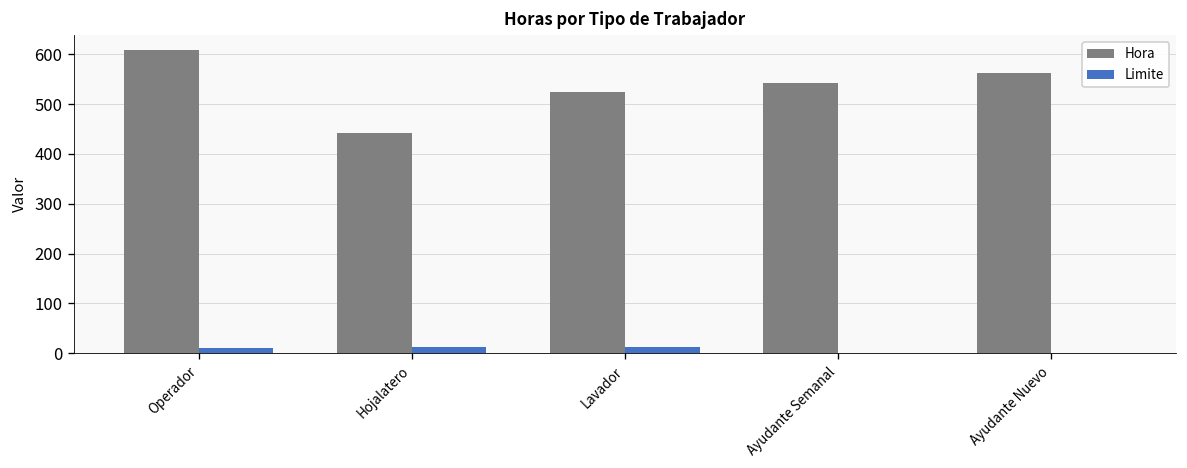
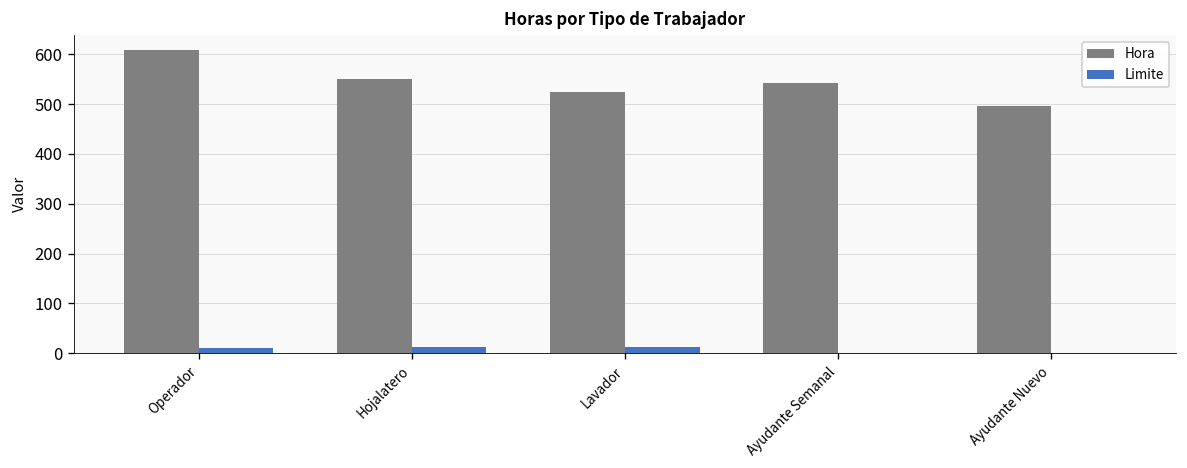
Hora, Hojalatero: 440 -> 550
Hora, Ayudante Nuevo: 560 -> 500
